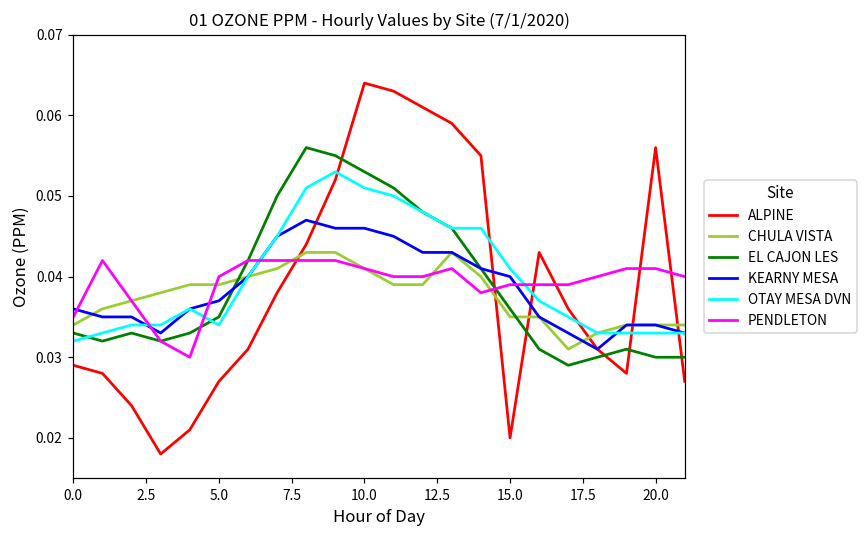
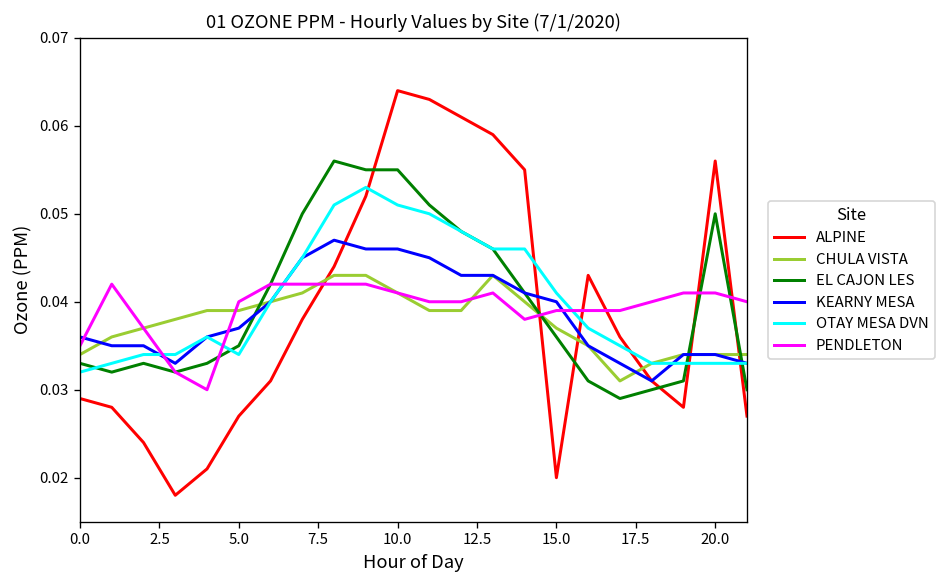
EL CAJON LES, 10.0: 0.053 -> 0.055
CHULA VISTA, 15.0: 0.035 -> 0.037
EL CAJON LES, 20.0: 0.03 -> 0.05
